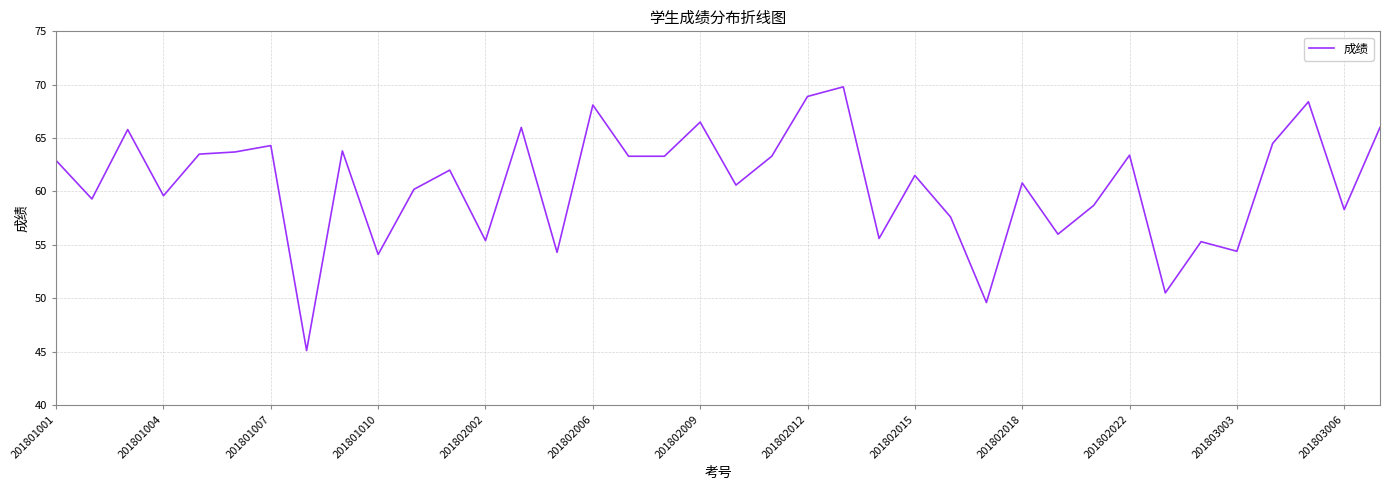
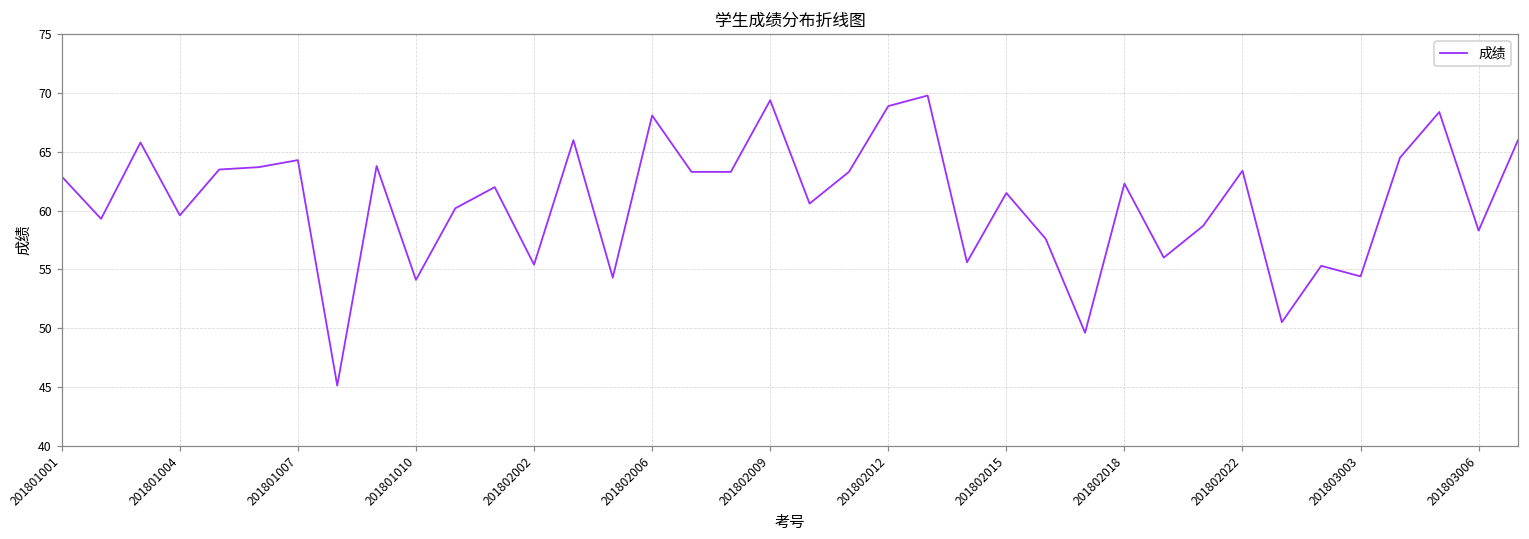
201802009: 66.5 -> 69.4
201802018: 60.8 -> 62.3
